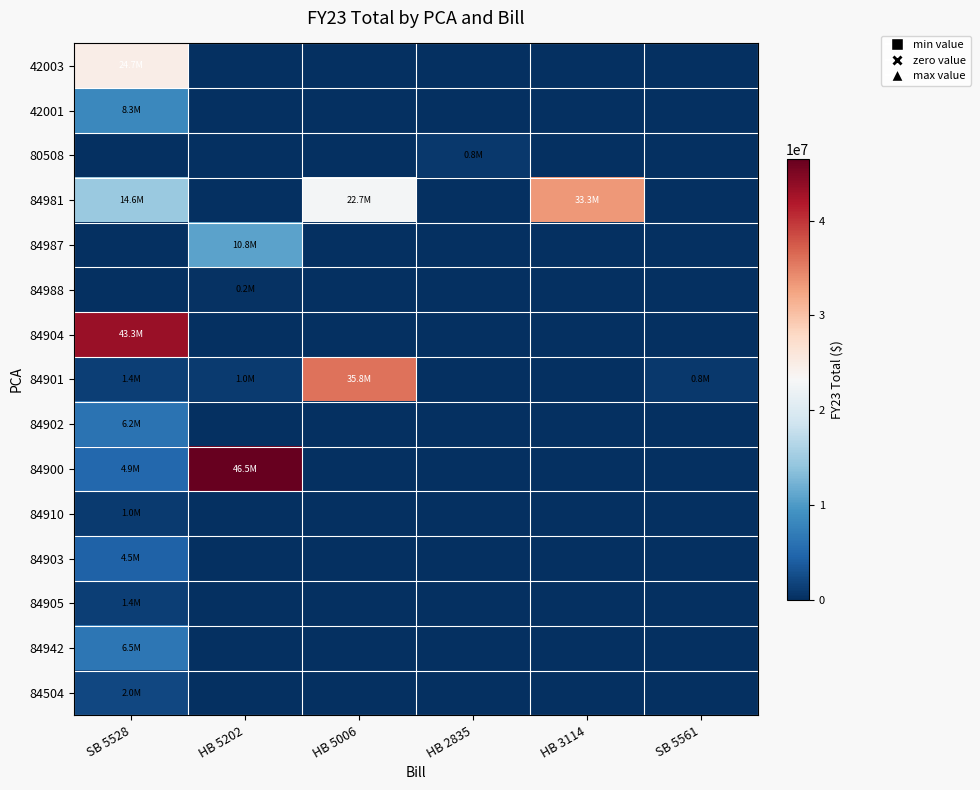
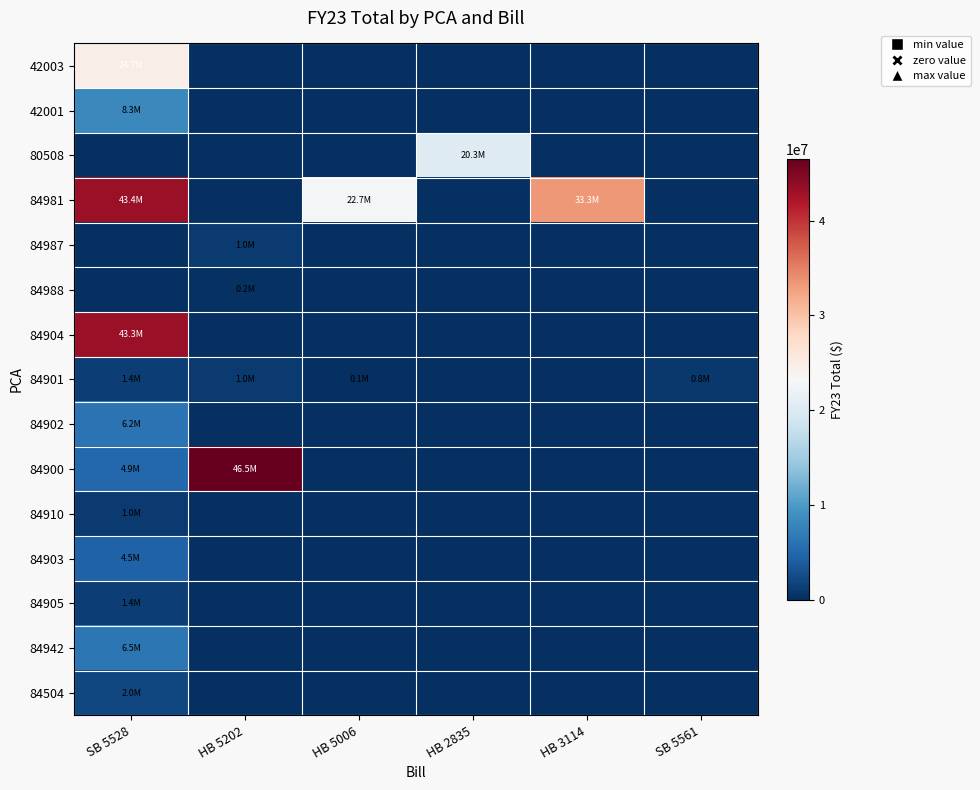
80508, HB 2835: 0.8M -> 20.3M
84981, SB 5528: 14.6M -> 43.4M
84987, HB 5202: 10.8M -> 1.0M
84901, HB 5006: 35.8M -> 0.1M
